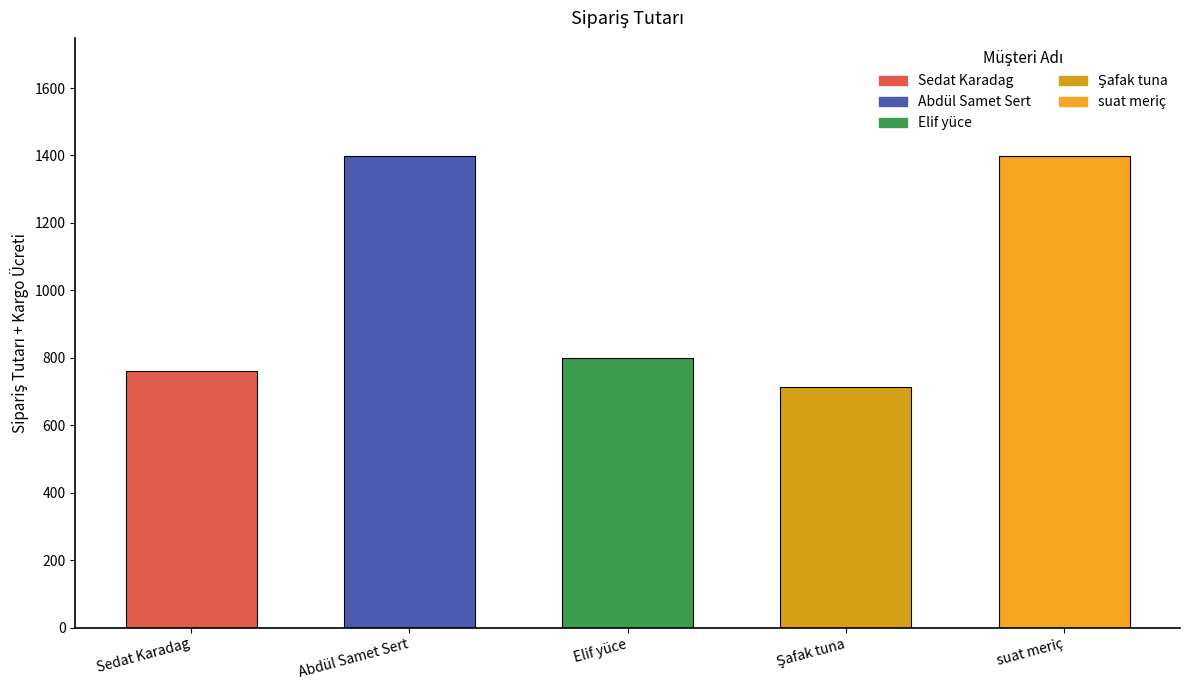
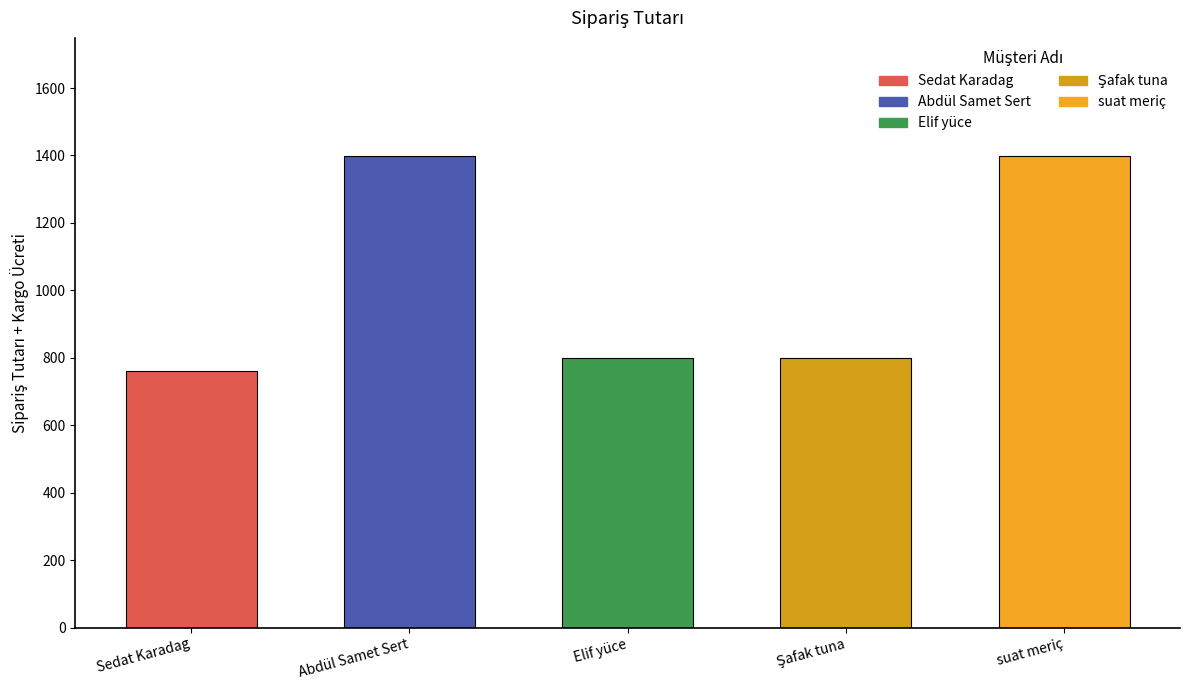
Şafak tuna: 710 -> 800
